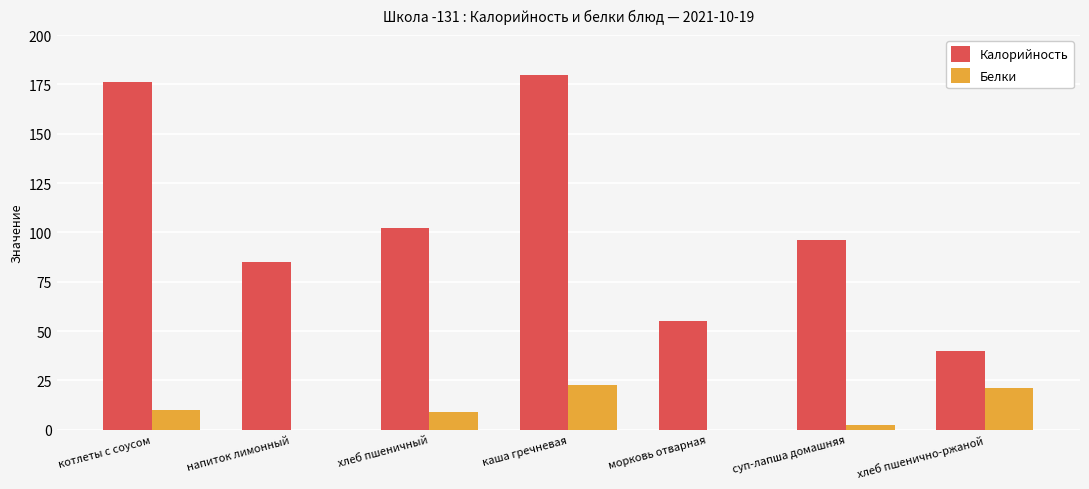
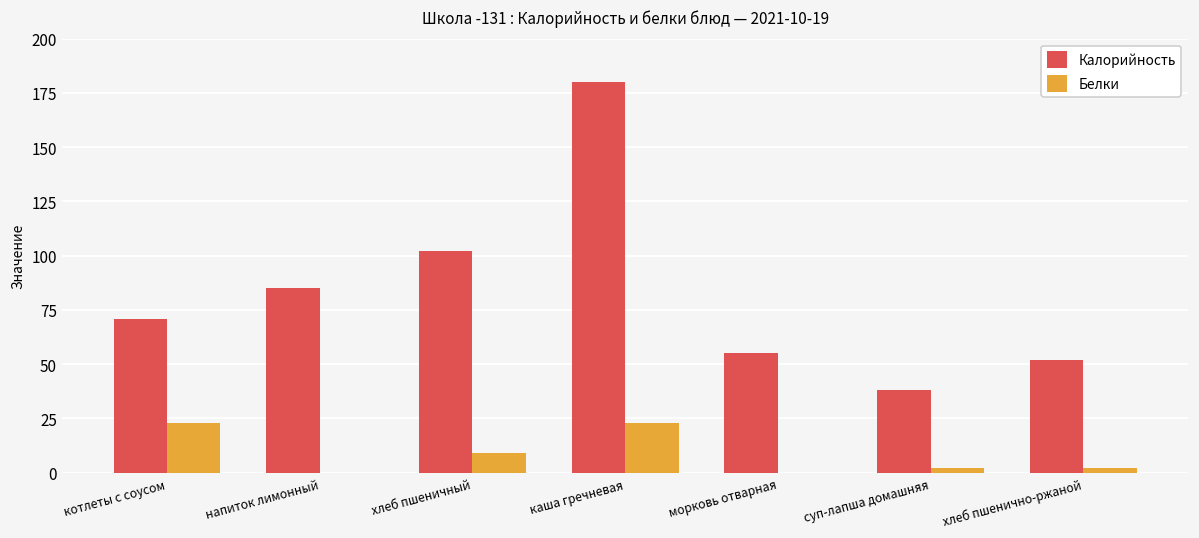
Калорийность, котлеты с соусом: 176 -> 71
Белки, котлеты с соусом: 10 -> 23
Калорийность, суп-лапша домашняя: 96 -> 38
Калорийность, хлеб пшенично-ржаной: 40 -> 52
Белки, хлеб пшенично-ржаной: 21 -> 2
